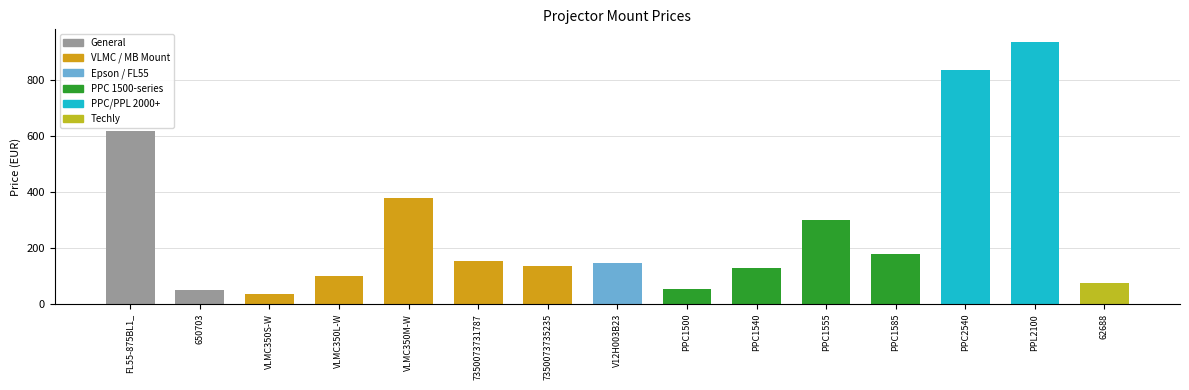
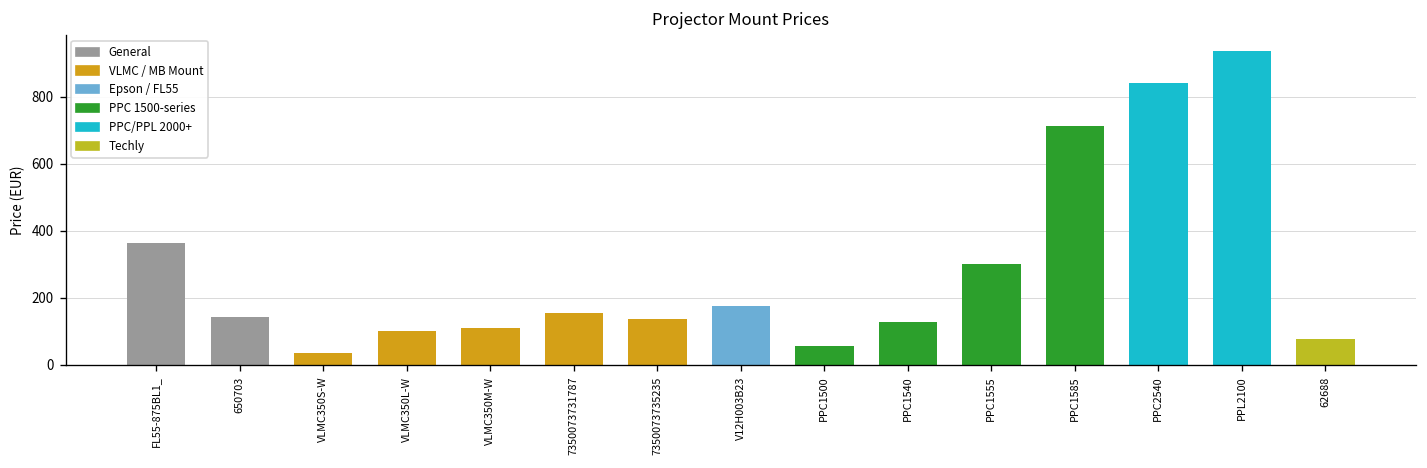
FL55-875BL1_: 620 -> 360
650703: 50 -> 140
VLMC350M-W: 380 -> 110
V12H003B23: 150 -> 180
PPC1585: 180 -> 710
